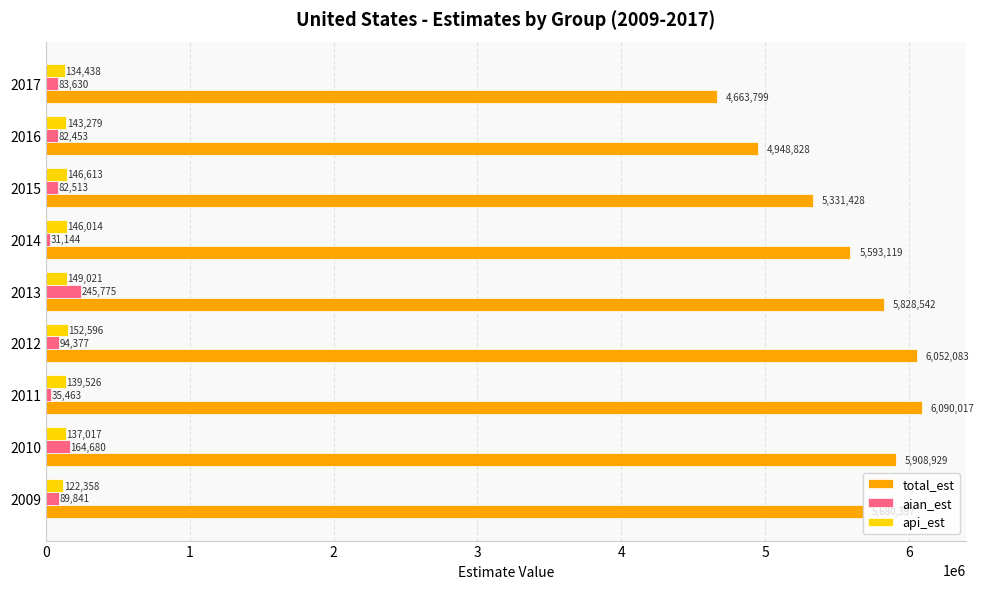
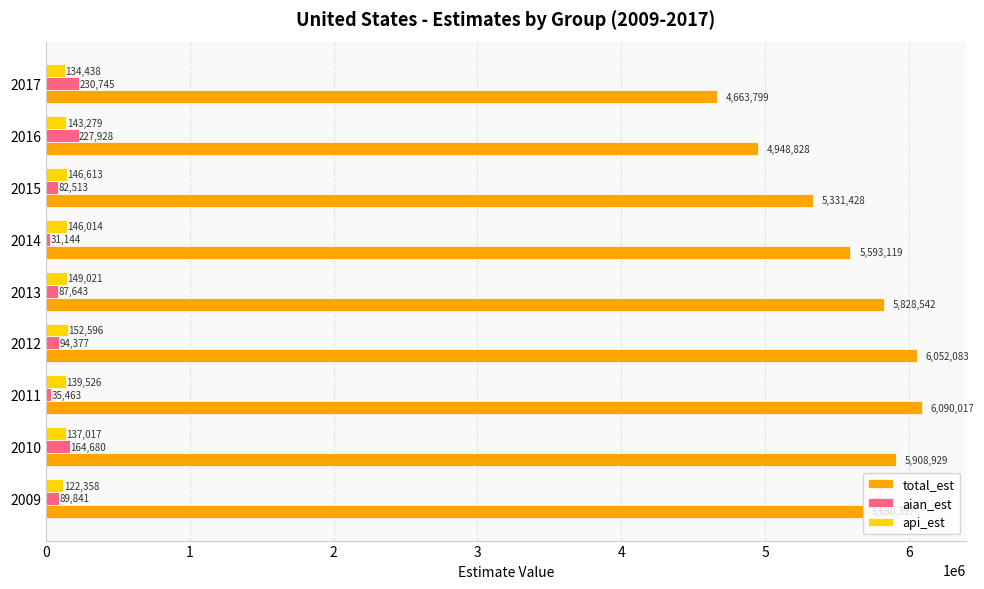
aian_est, 2017: 83,630 -> 230,745
aian_est, 2016: 82,453 -> 227,928
aian_est, 2013: 245,775 -> 87,643
